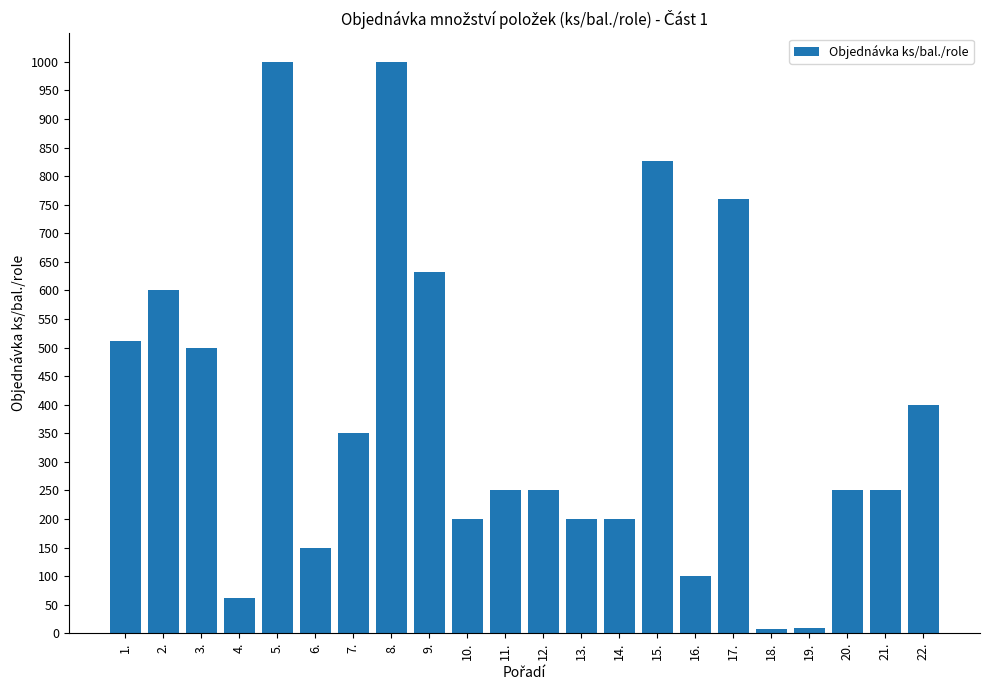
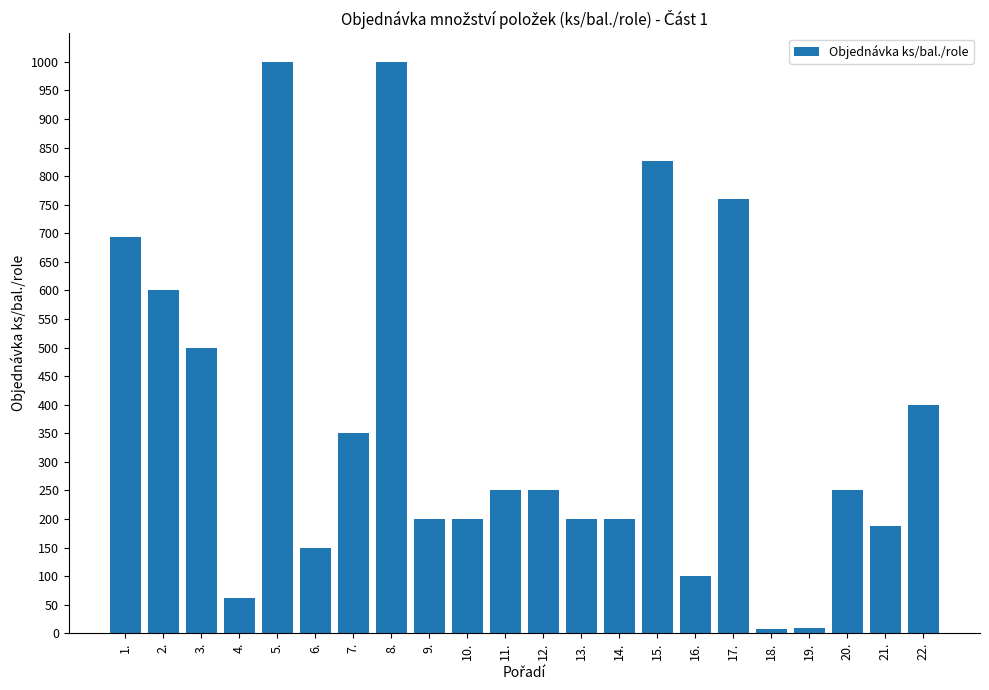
1.: 510 -> 690
9.: 630 -> 200
21.: 250 -> 190
